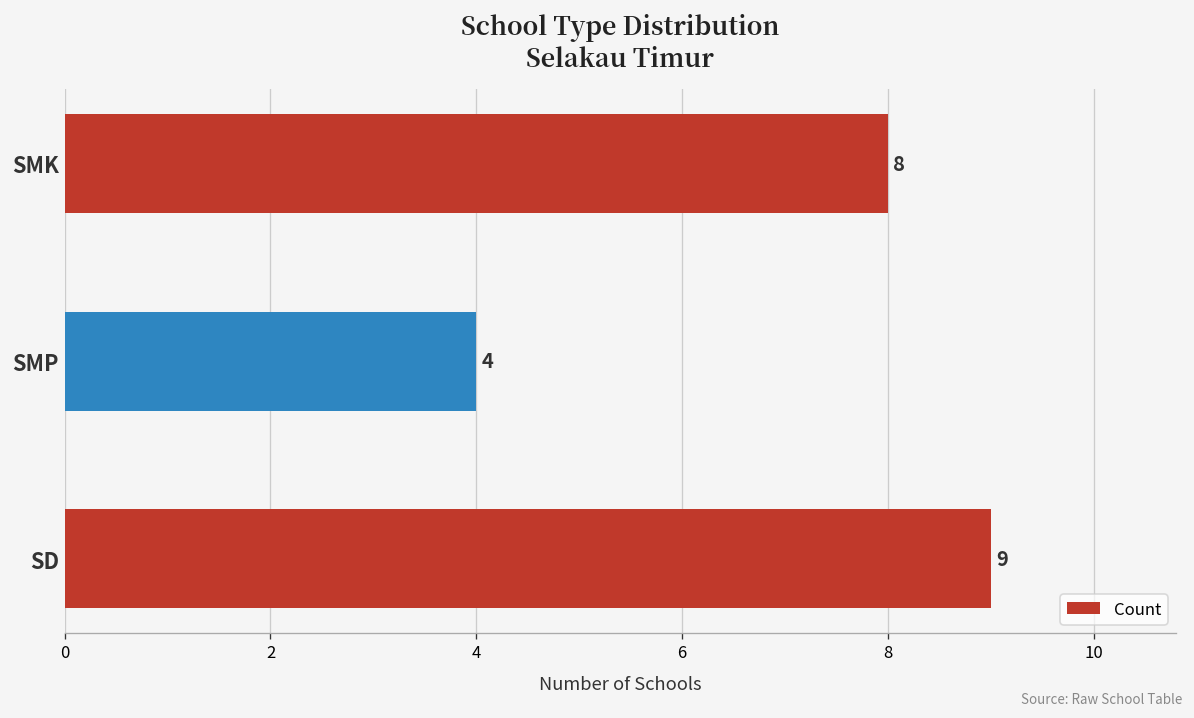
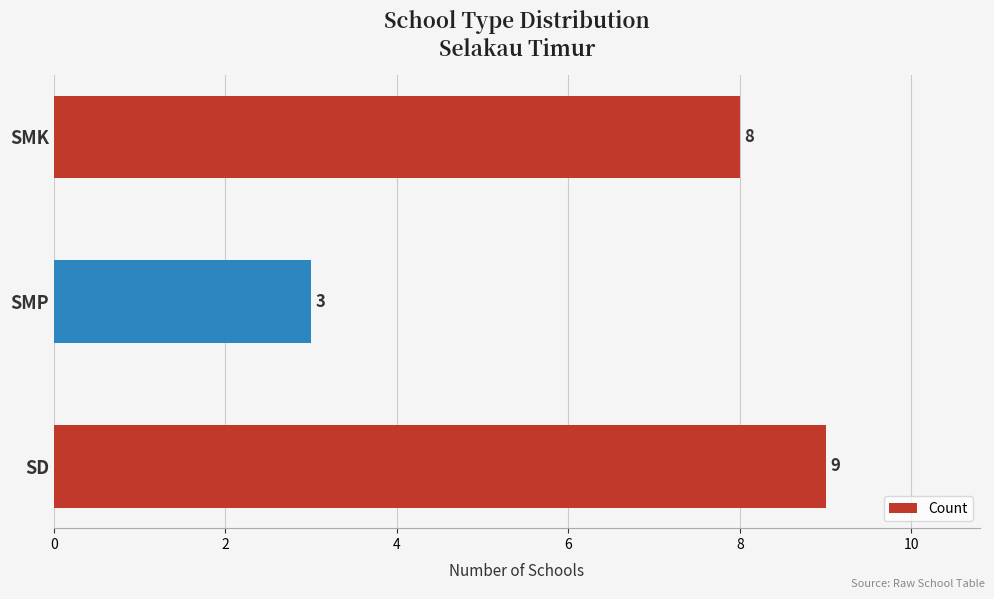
SMP: 4 -> 3
